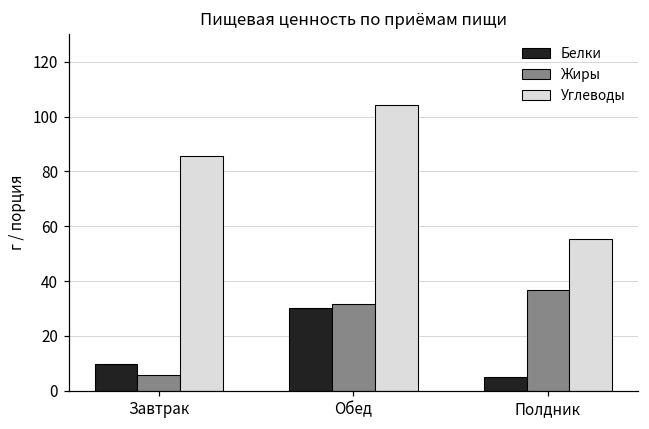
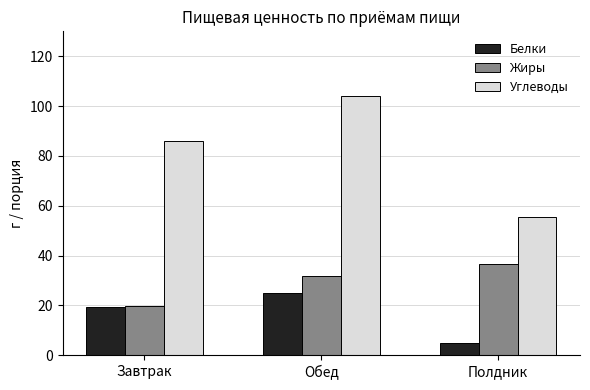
Белки, Завтрак: 10 -> 19
Жиры, Завтрак: 6 -> 20
Белки, Обед: 30 -> 25
